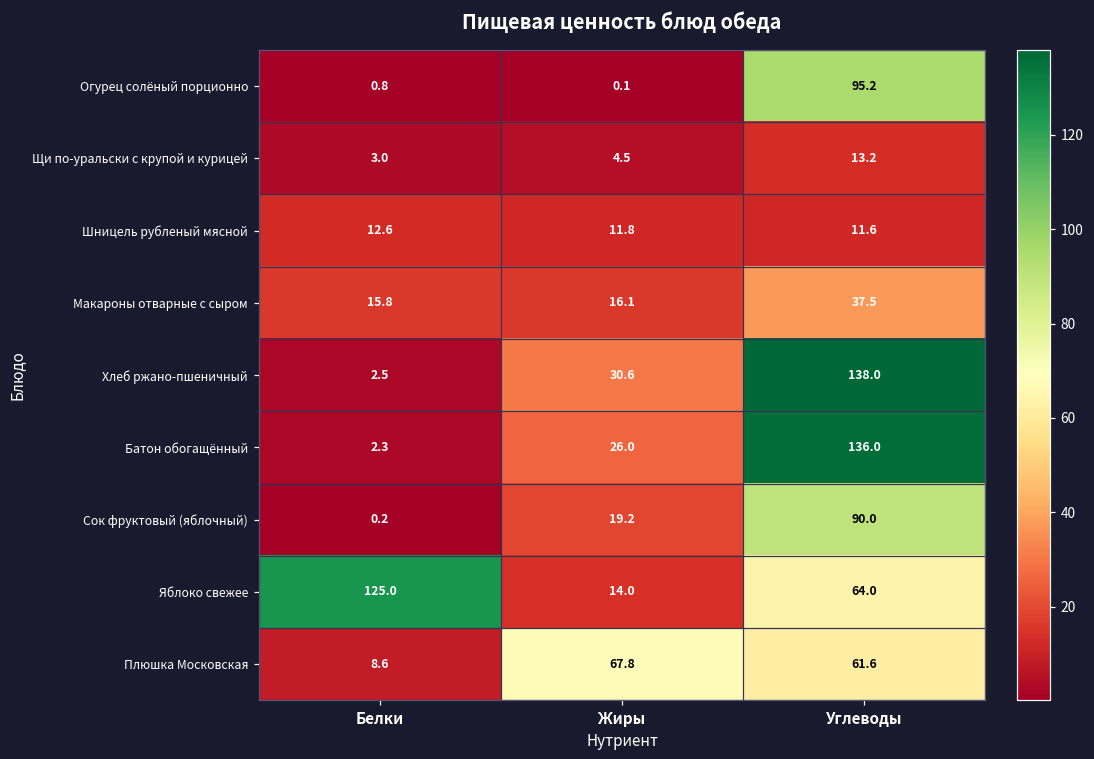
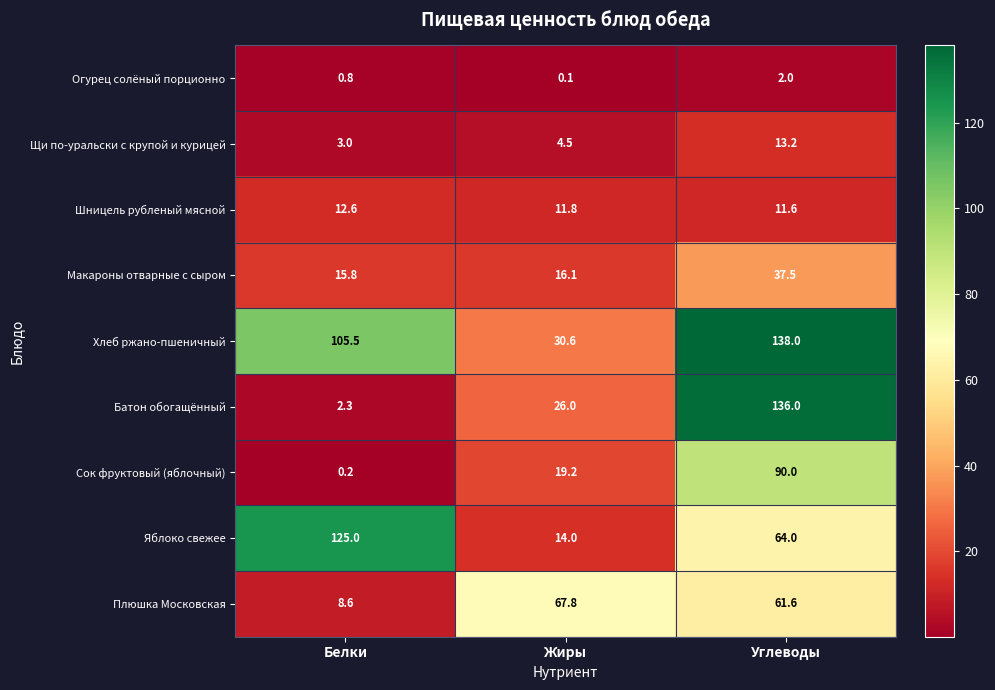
Огурец солёный порционно, Углеводы: 95.2 -> 2.0
Хлеб ржано-пшеничный, Белки: 2.5 -> 105.5
